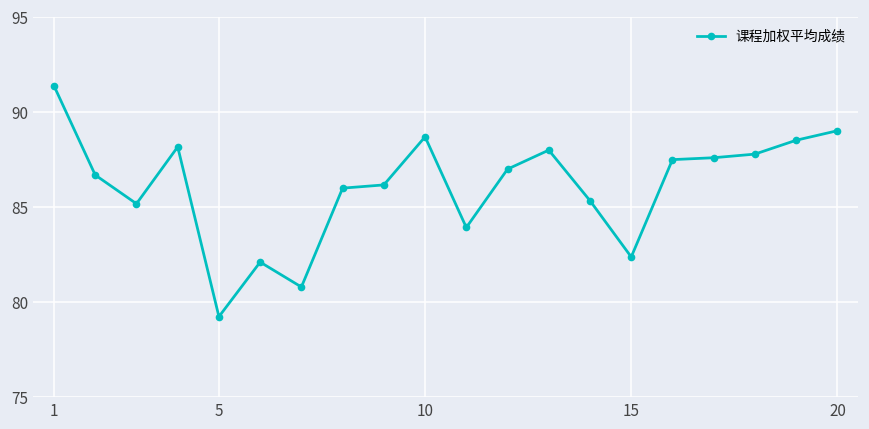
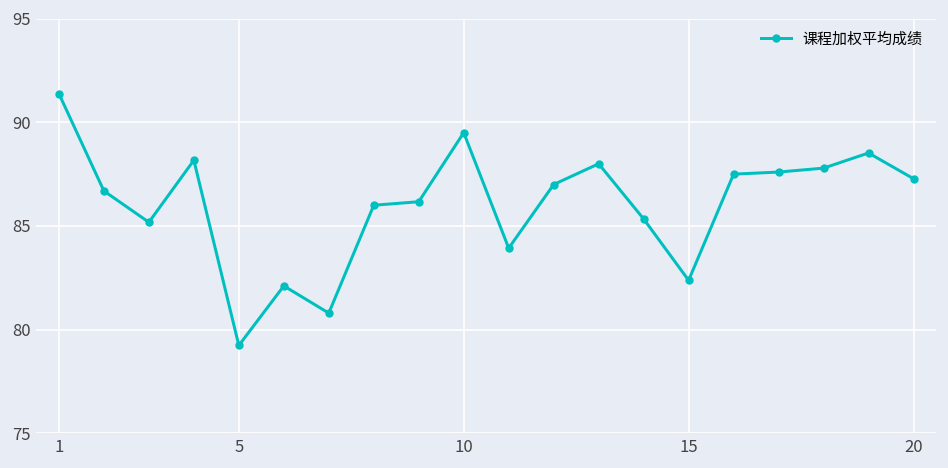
10: 88.7 -> 89.5
20: 89.0 -> 87.3
